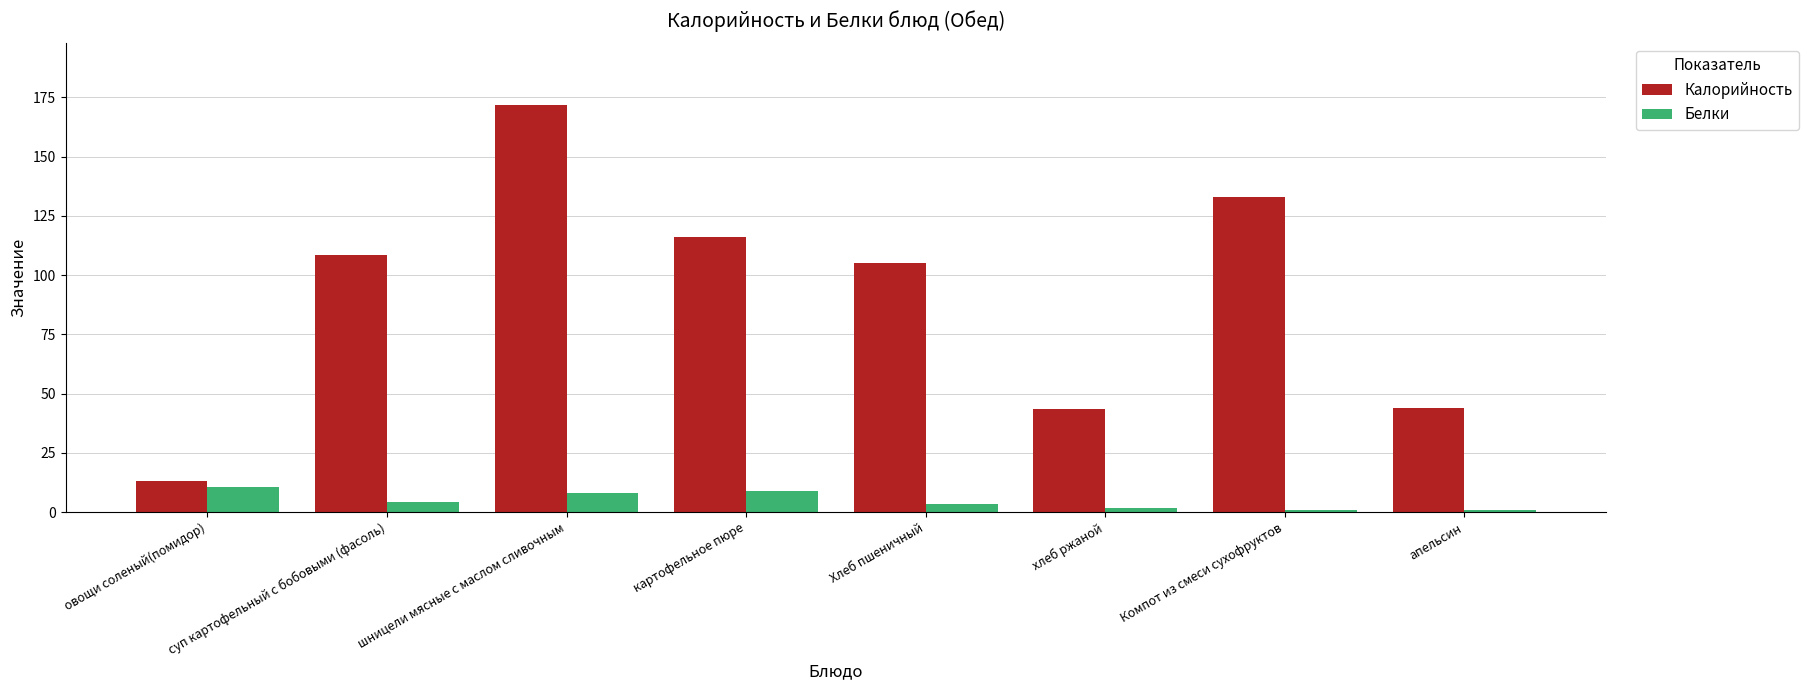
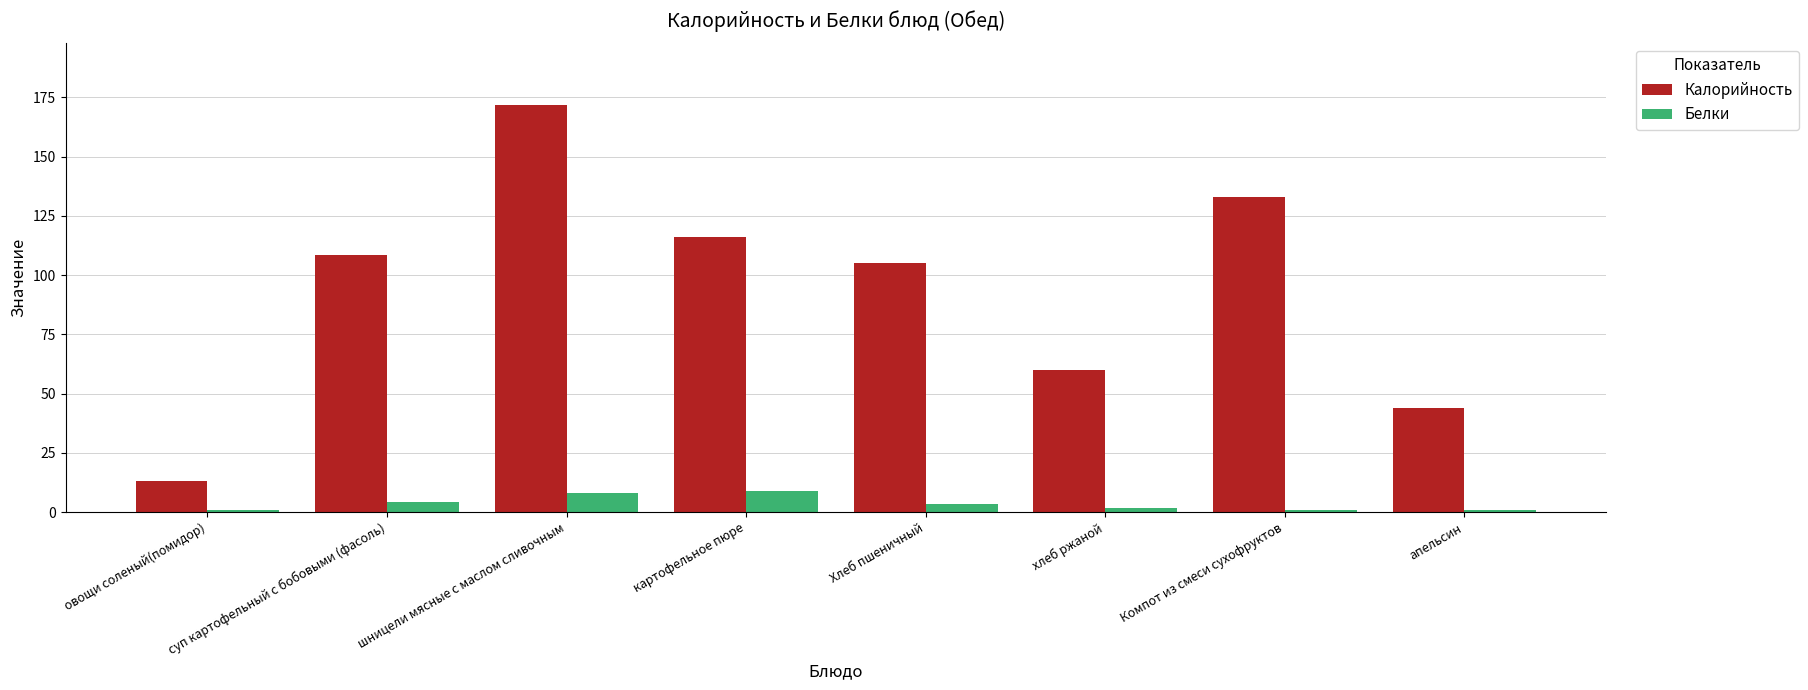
Белки, овощи соленый(помидор): 11 -> 1
Калорийность, хлеб ржаной: 43 -> 60
